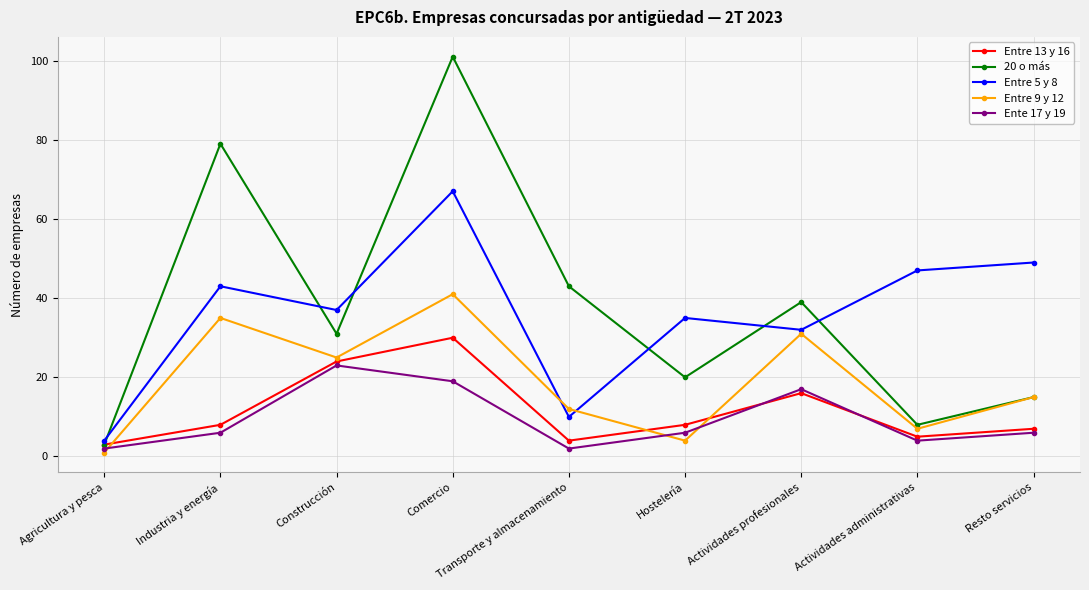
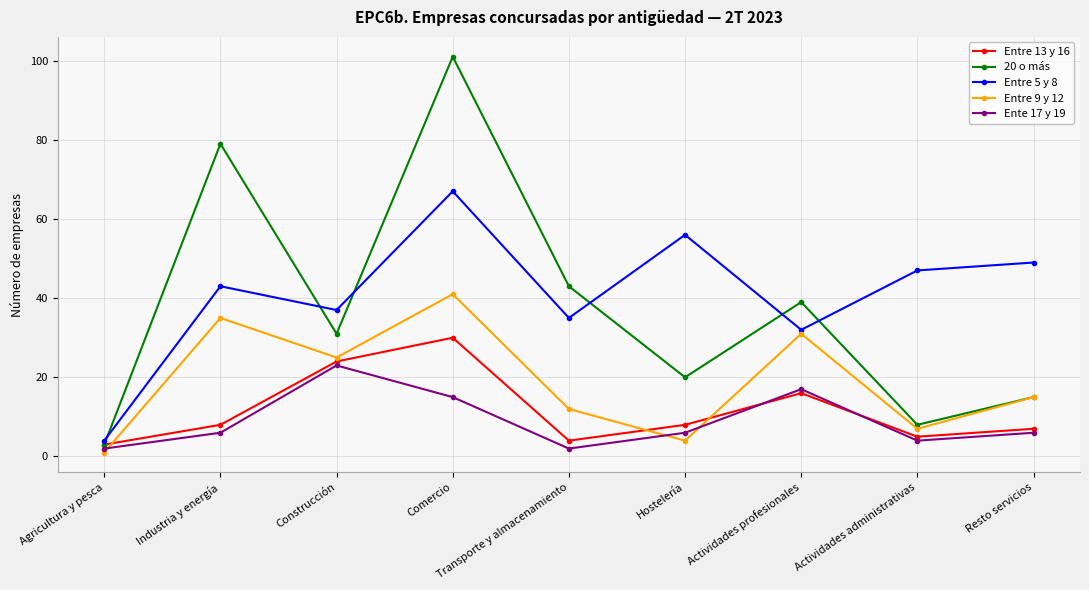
Ente 17 y 19, Comercio: 19 -> 15
Entre 5 y 8, Transporte y almacenamiento: 10 -> 35
Entre 5 y 8, Hostelería: 35 -> 56
